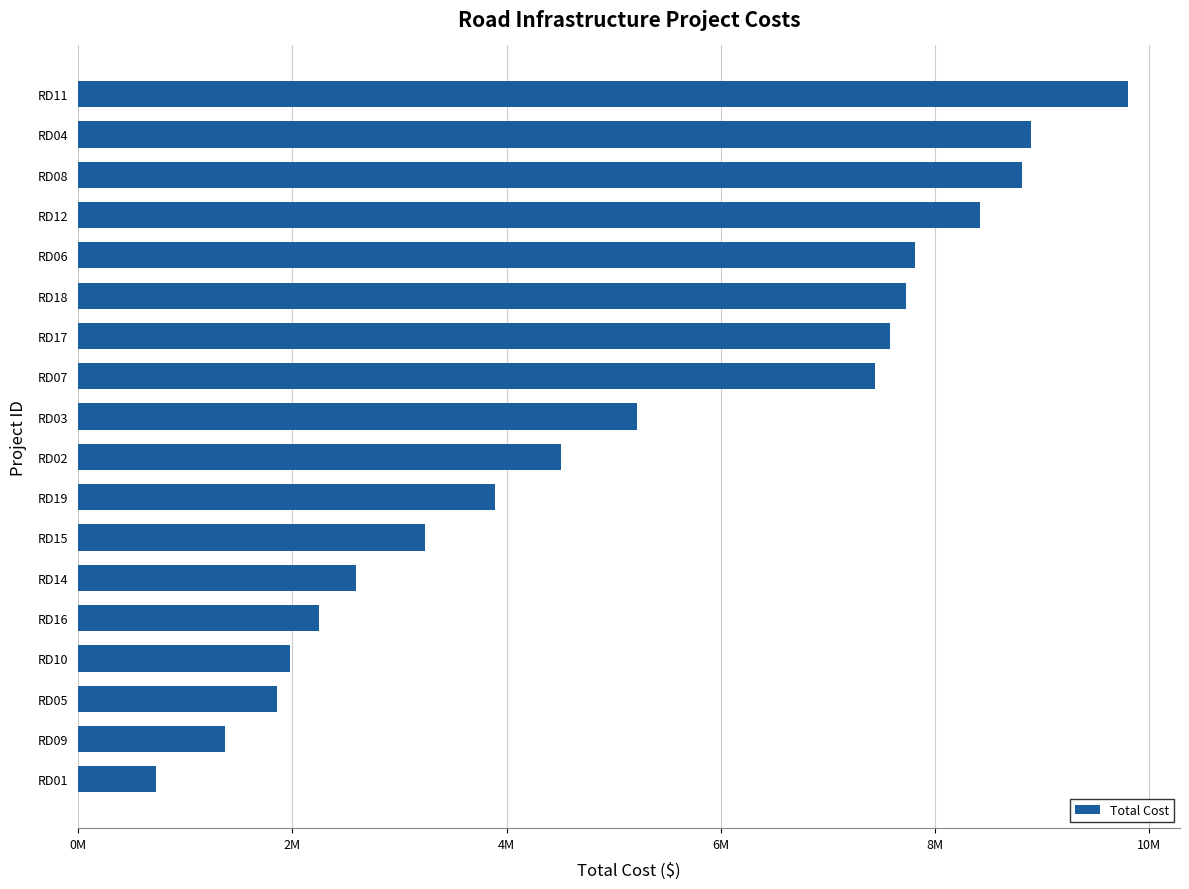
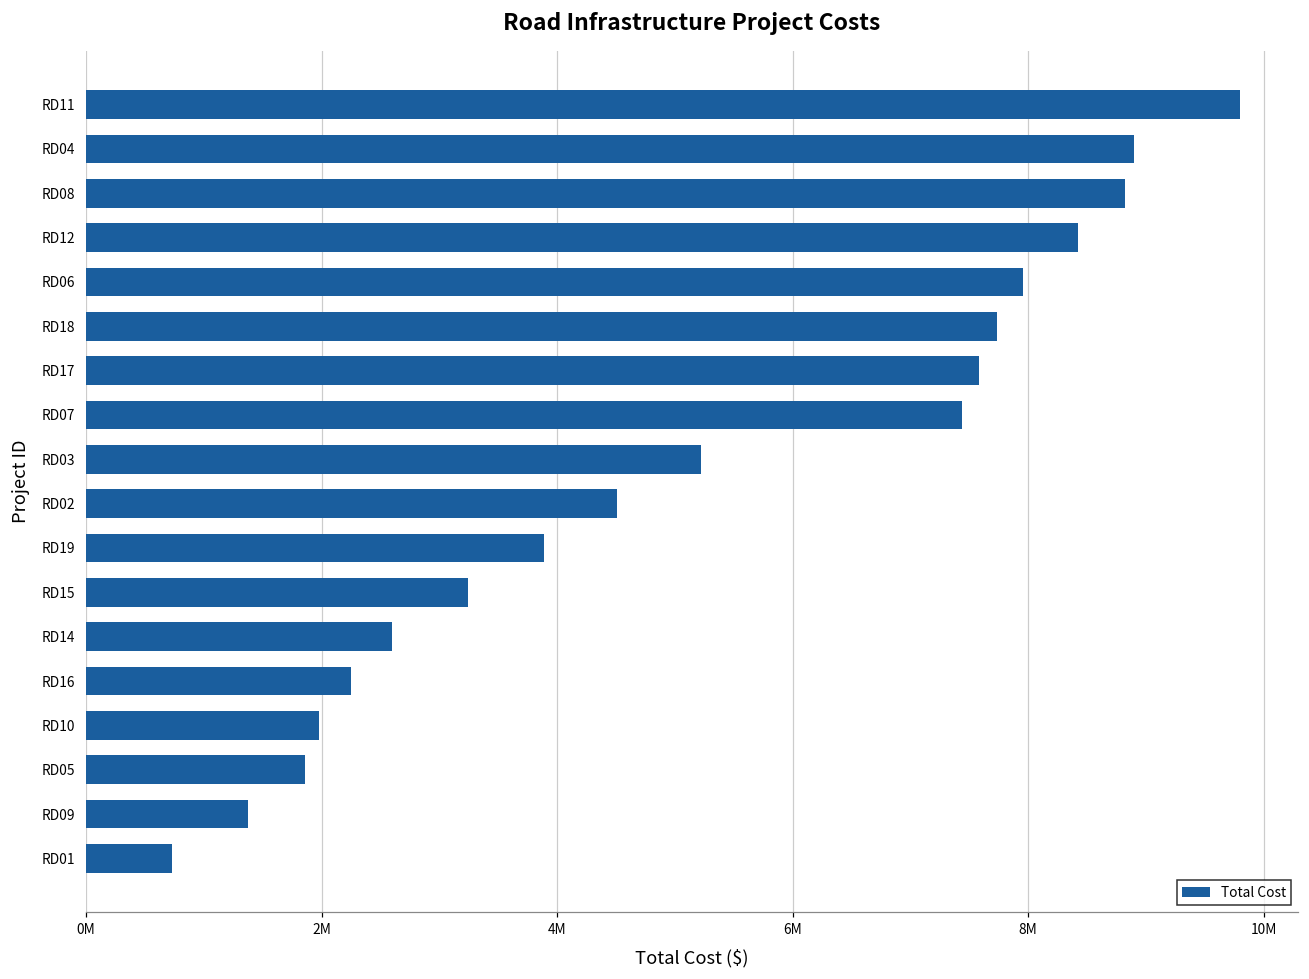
RD06: 7810000 -> 7950000
